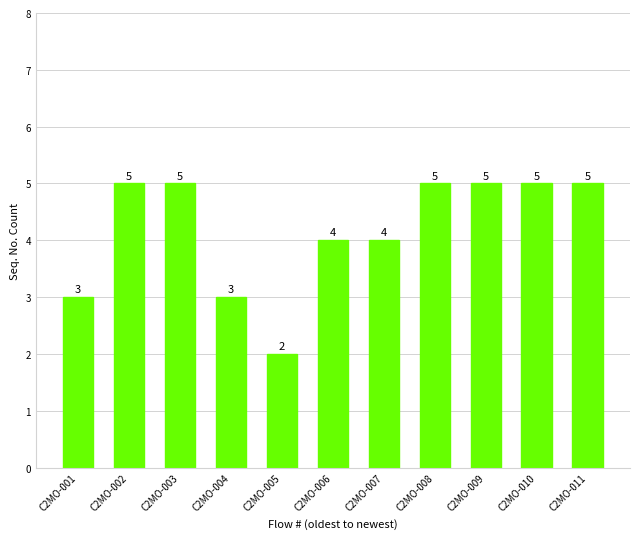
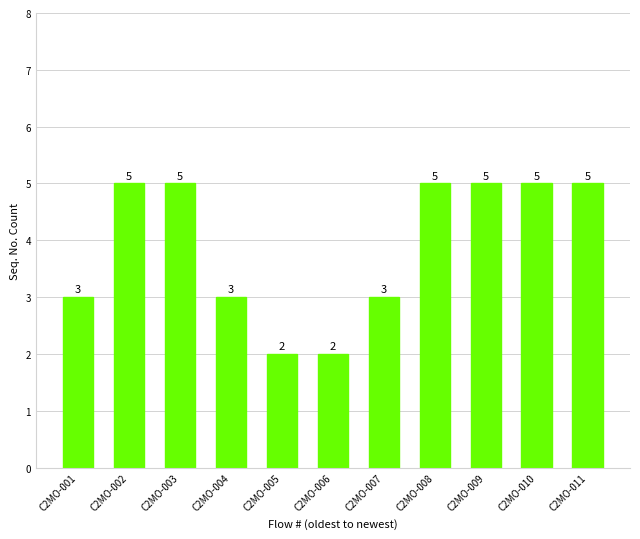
C2MO-006: 4 -> 2
C2MO-007: 4 -> 3
